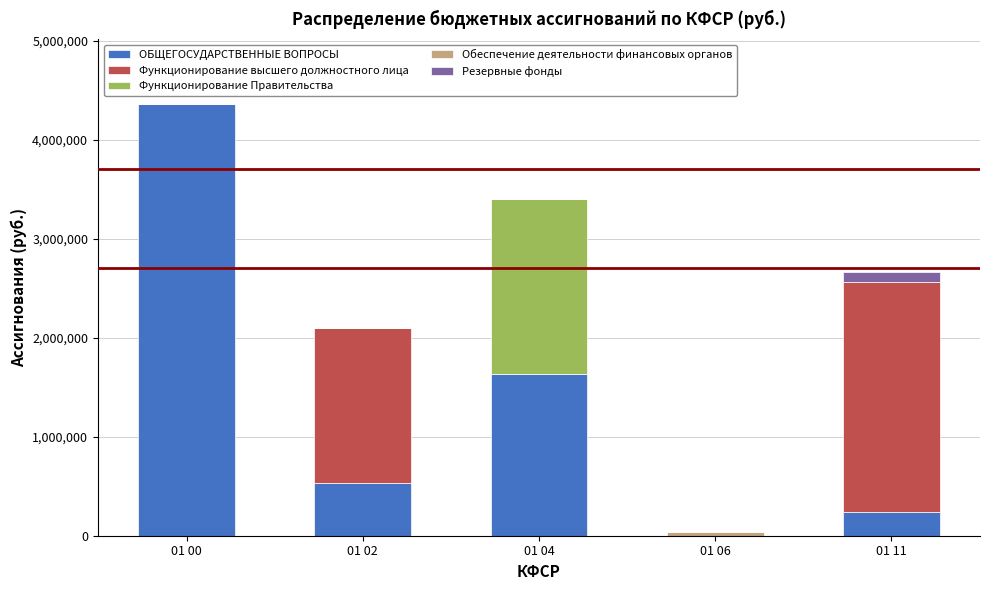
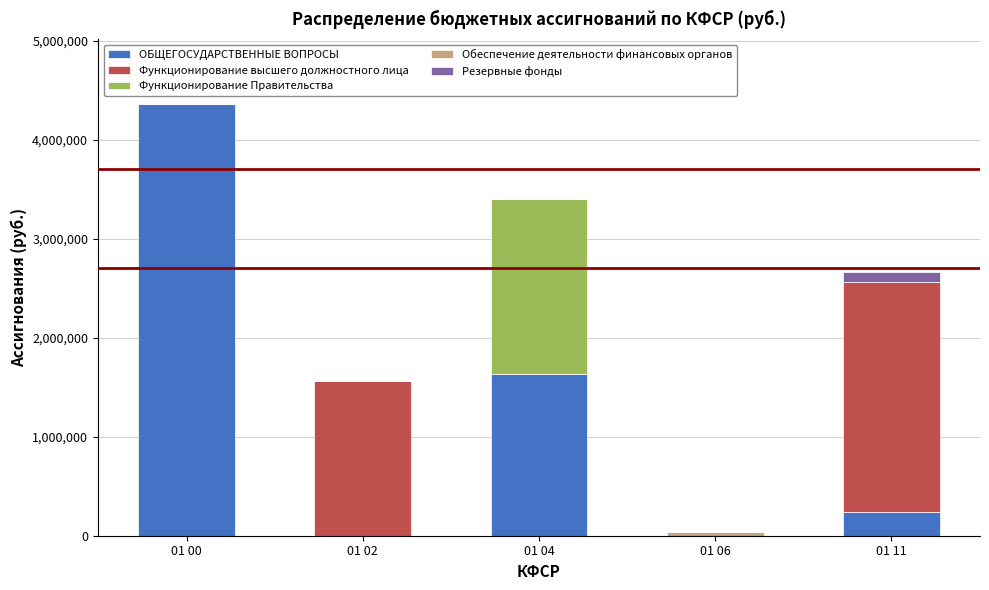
ОБЩЕГОСУДАРСТВЕННЫЕ ВОПРОСЫ, 01 02: 500,000 -> 0
